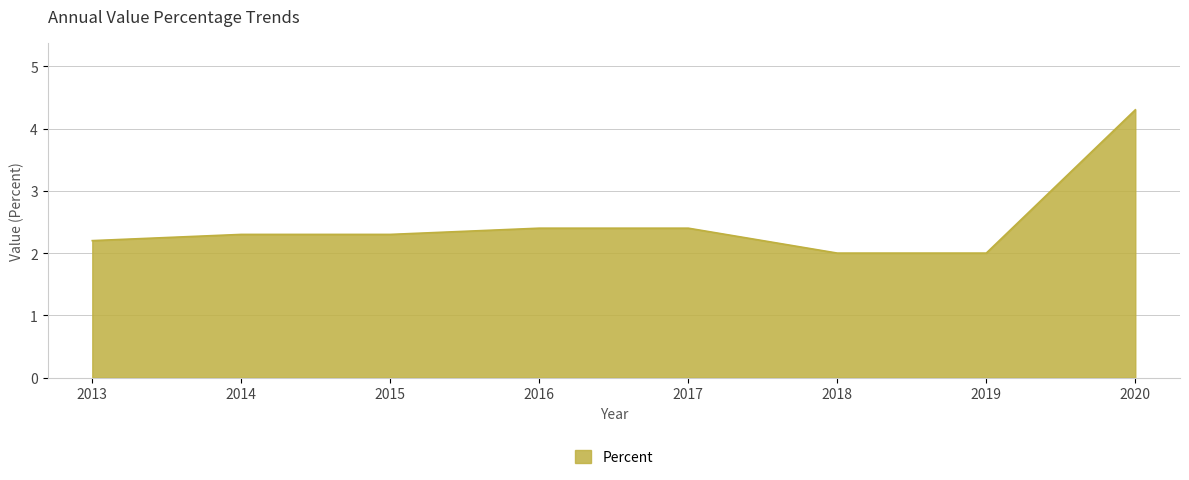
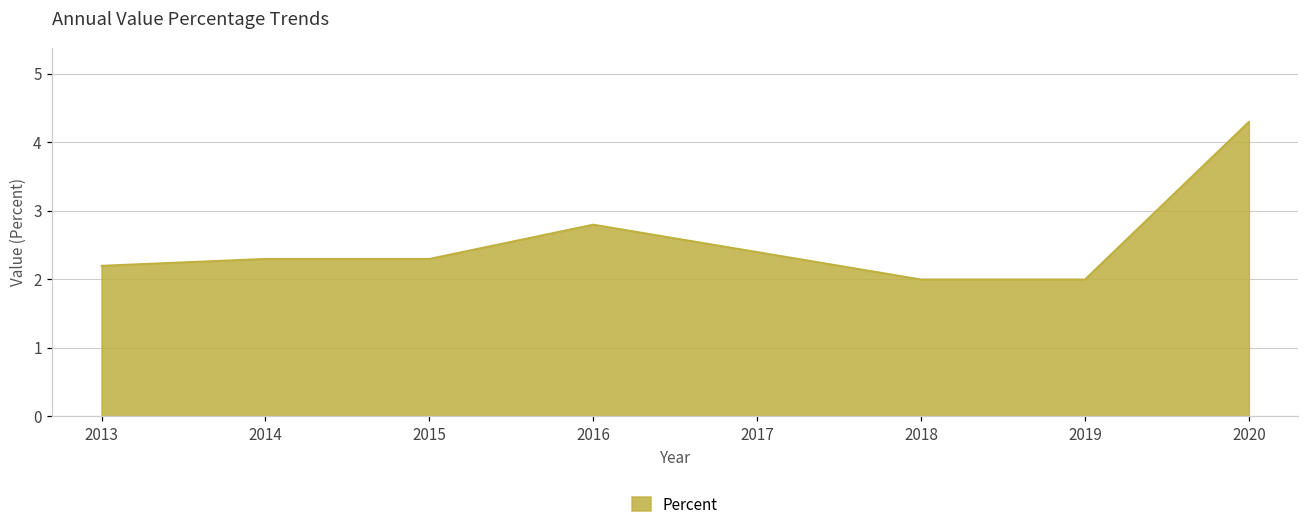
2016: 2.4 -> 2.8
